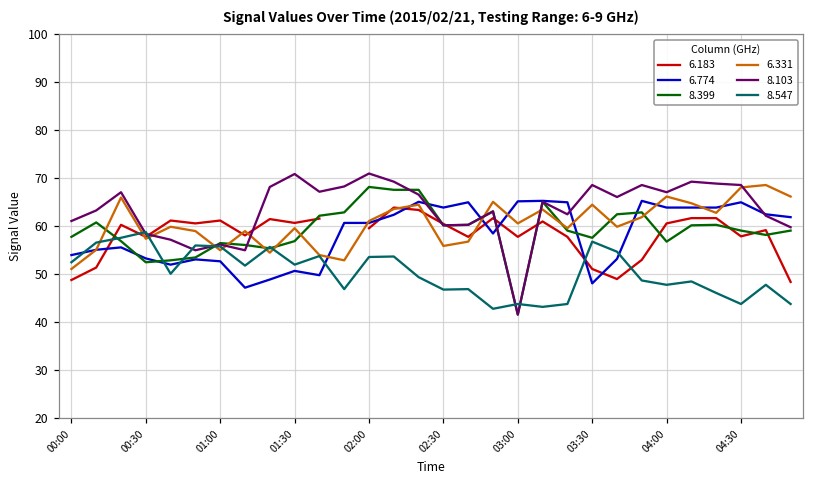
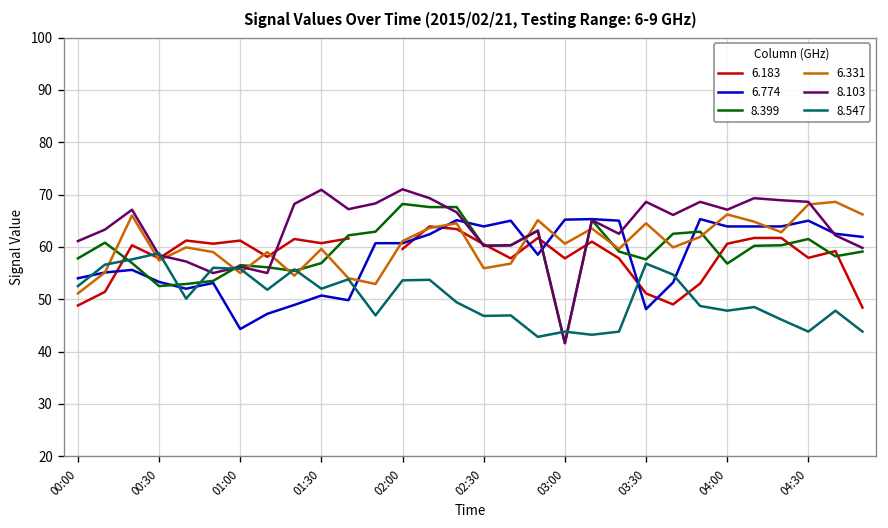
6.774, 01:00: 53 -> 44
8.399, 04:30: 59 -> 62
